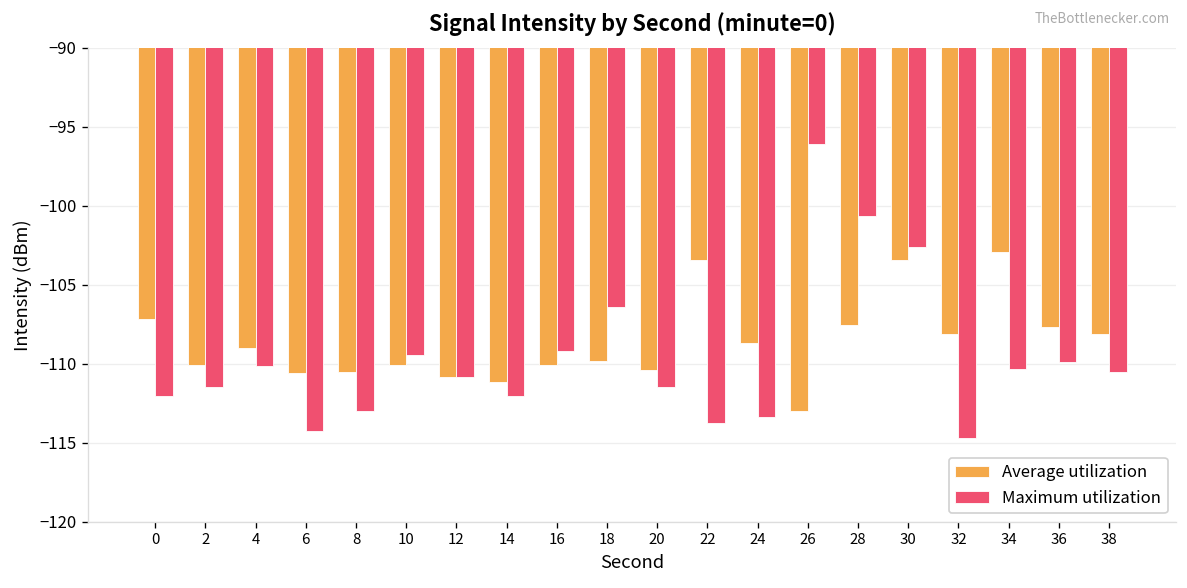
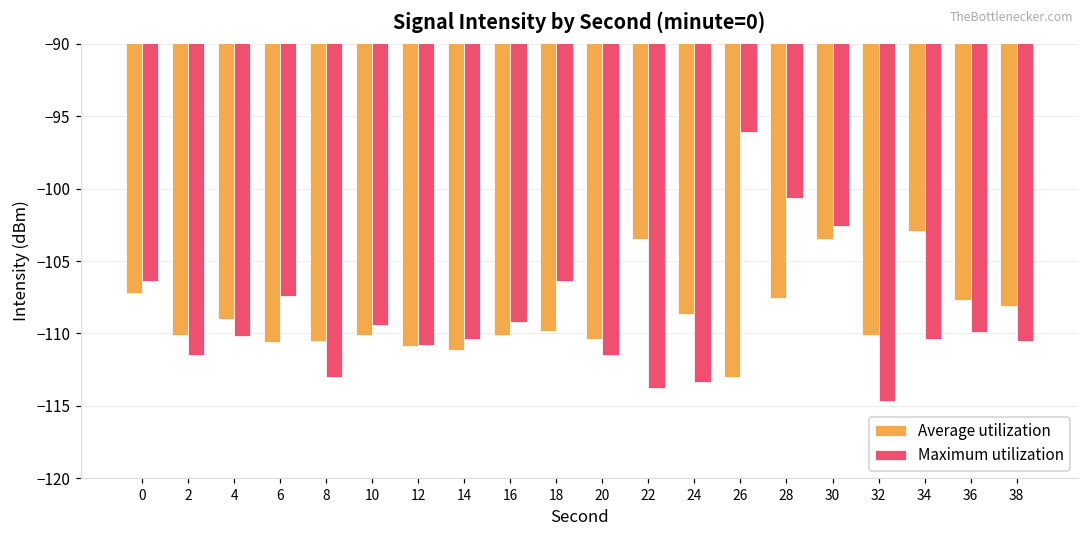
Maximum utilization, 0: -112.0 -> -106.4
Maximum utilization, 6: -114.3 -> -107.4
Maximum utilization, 14: -112.1 -> -110.4
Average utilization, 32: -108.1 -> -110.1
